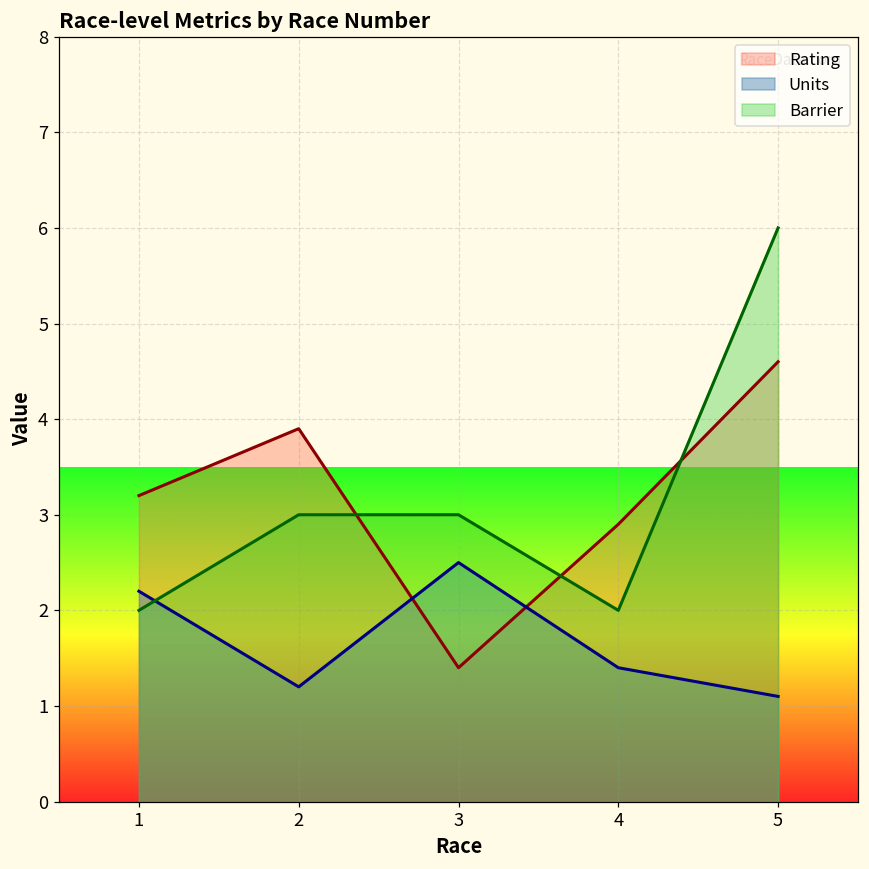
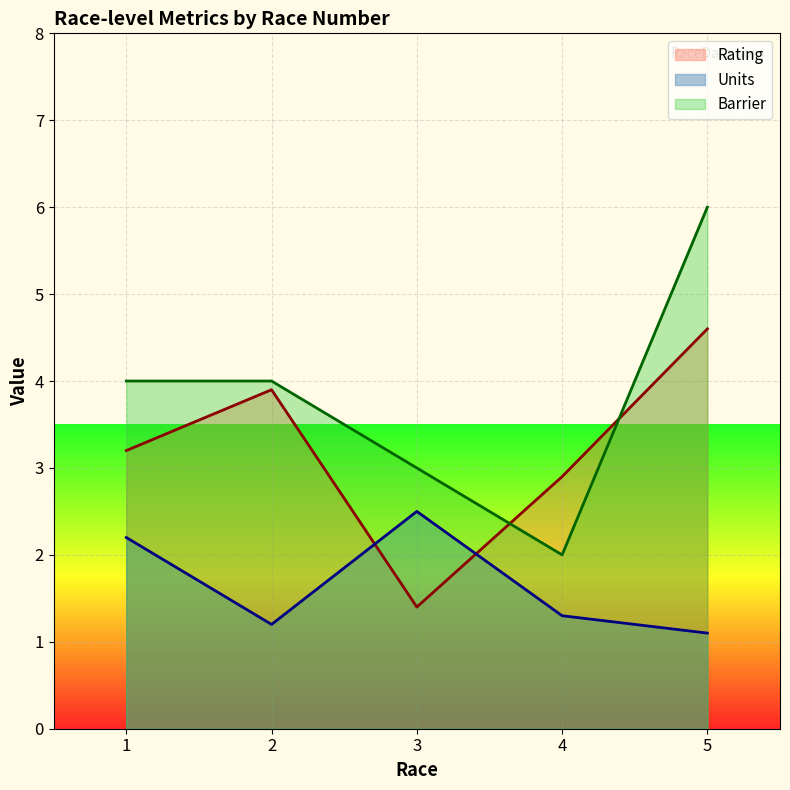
Barrier, 1: 2 -> 4
Barrier, 2: 3 -> 4
Units, 4: 1.4 -> 1.3
